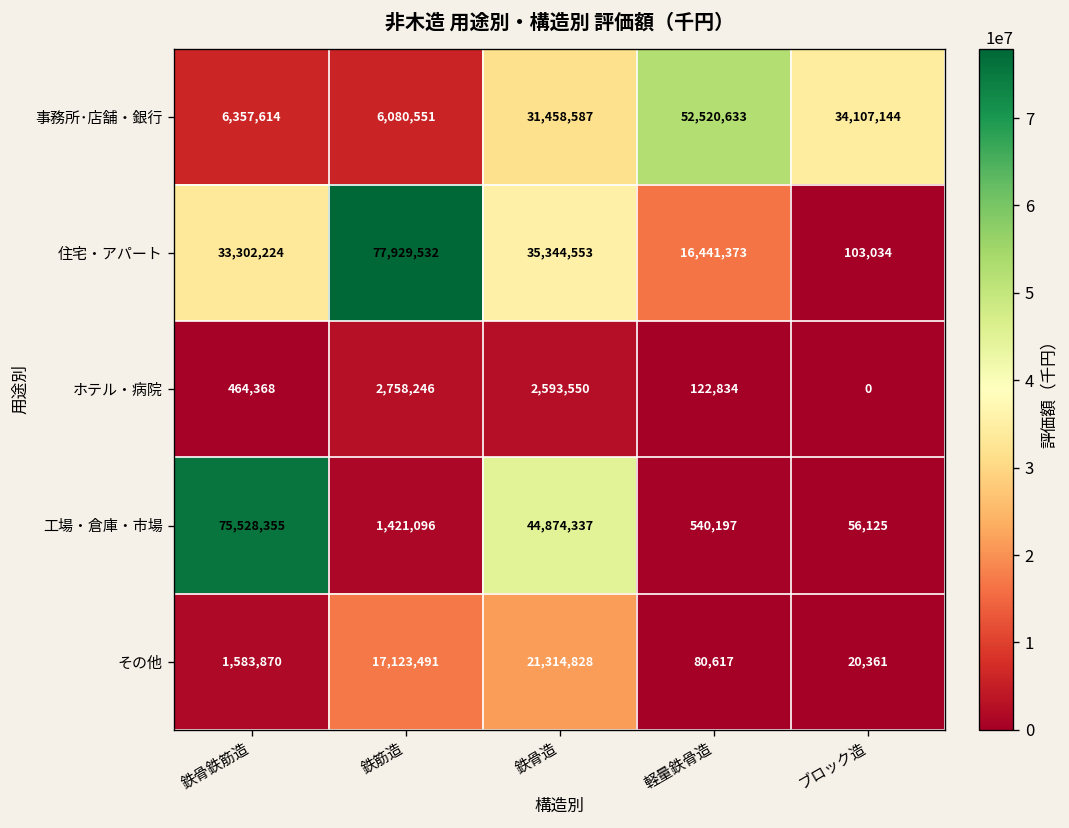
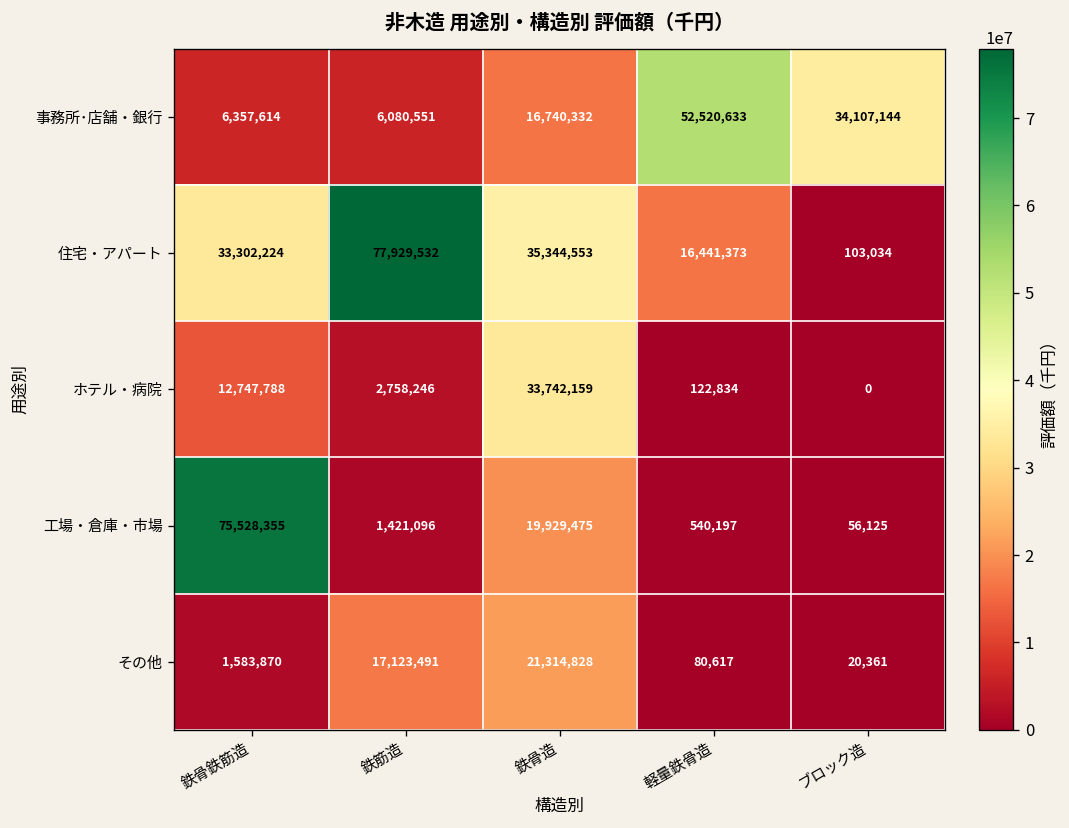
事務所･店舗・銀行, 鉄骨造: 31,458,587 -> 16,740,332
ホテル・病院, 鉄骨鉄筋造: 464,368 -> 12,747,788
ホテル・病院, 鉄骨造: 2,593,550 -> 33,742,159
工場・倉庫・市場, 鉄骨造: 44,874,337 -> 19,929,475
